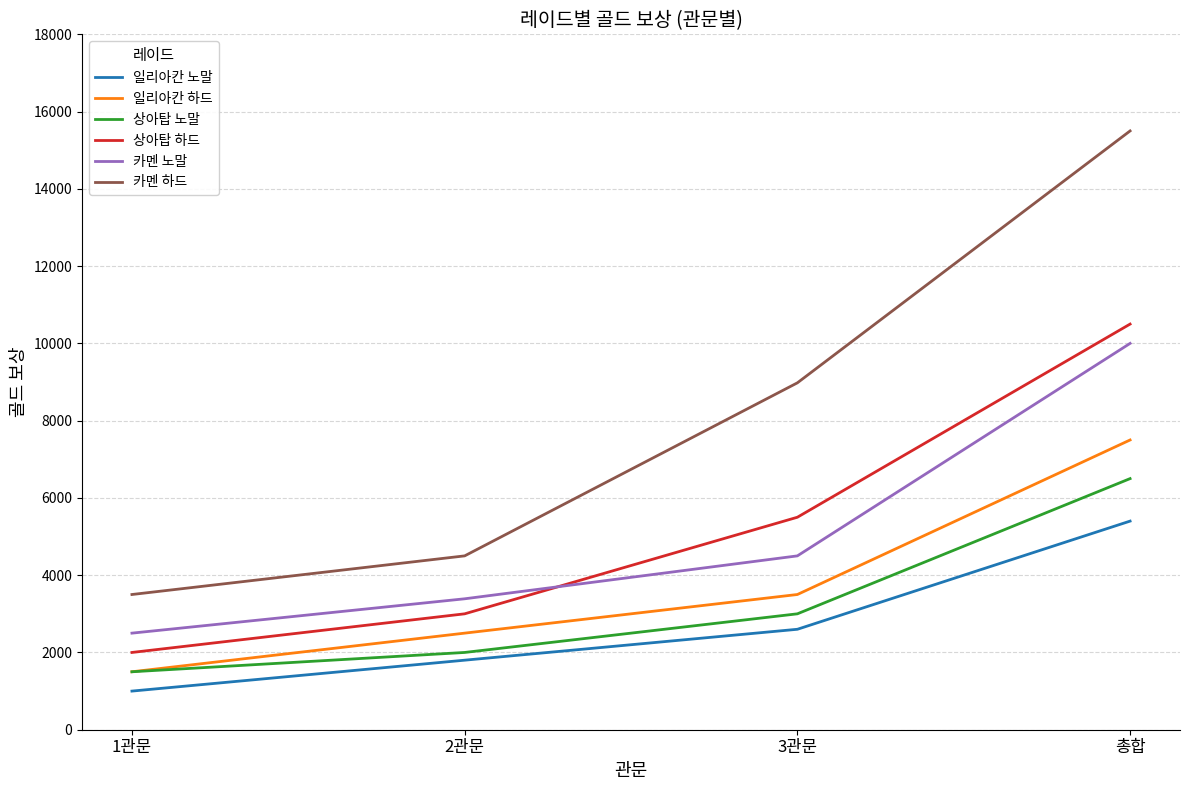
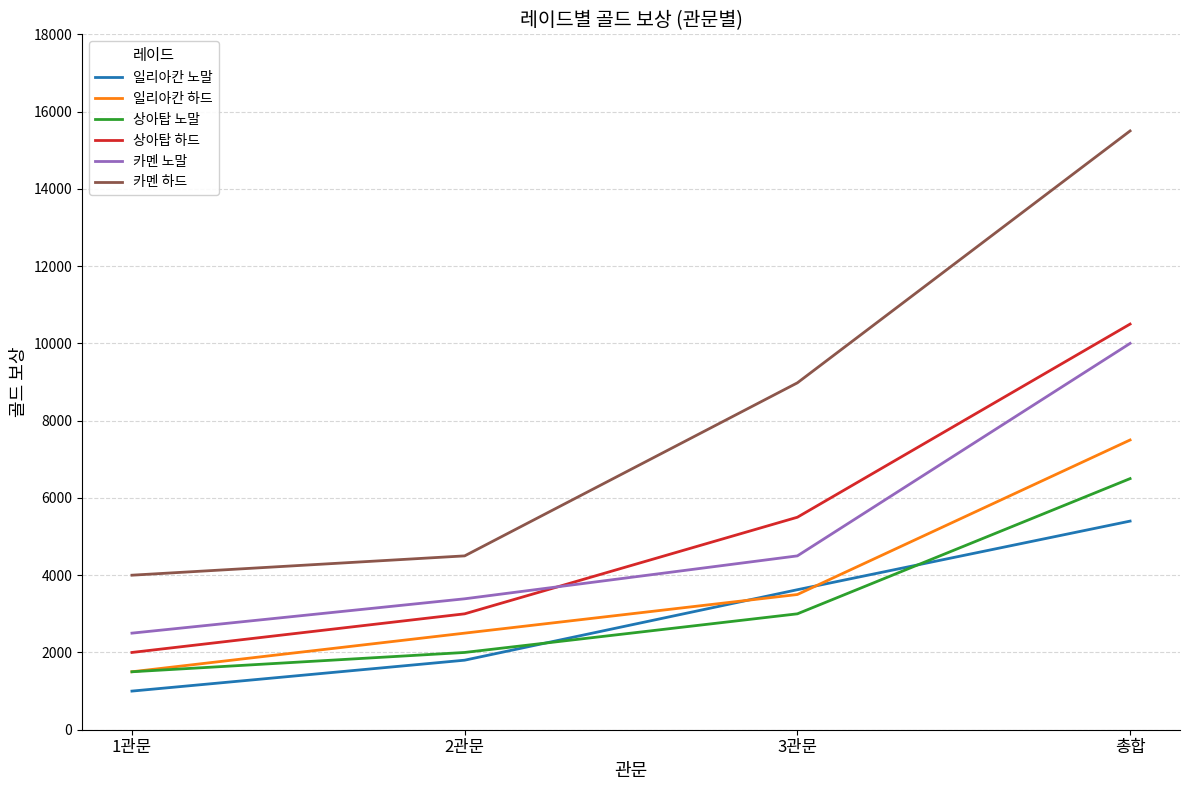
카멘 하드, 1관문: 3500 -> 4000
일리아칸 노말, 3관문: 2600 -> 3600
